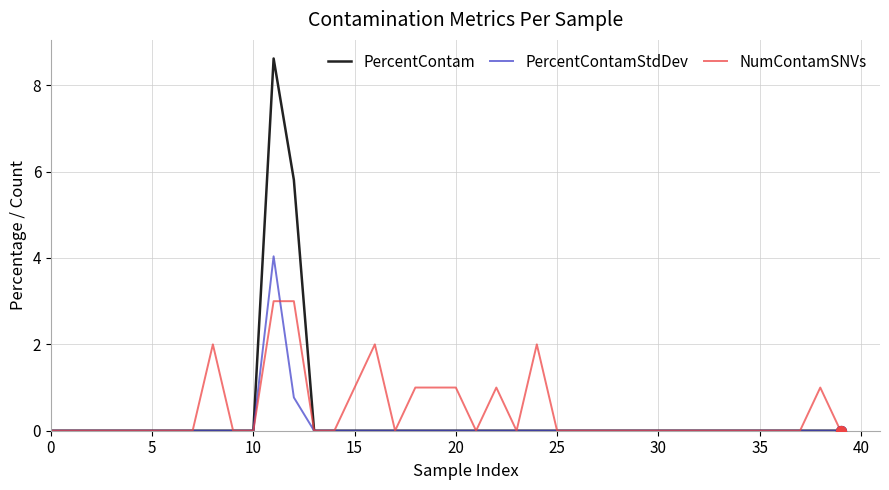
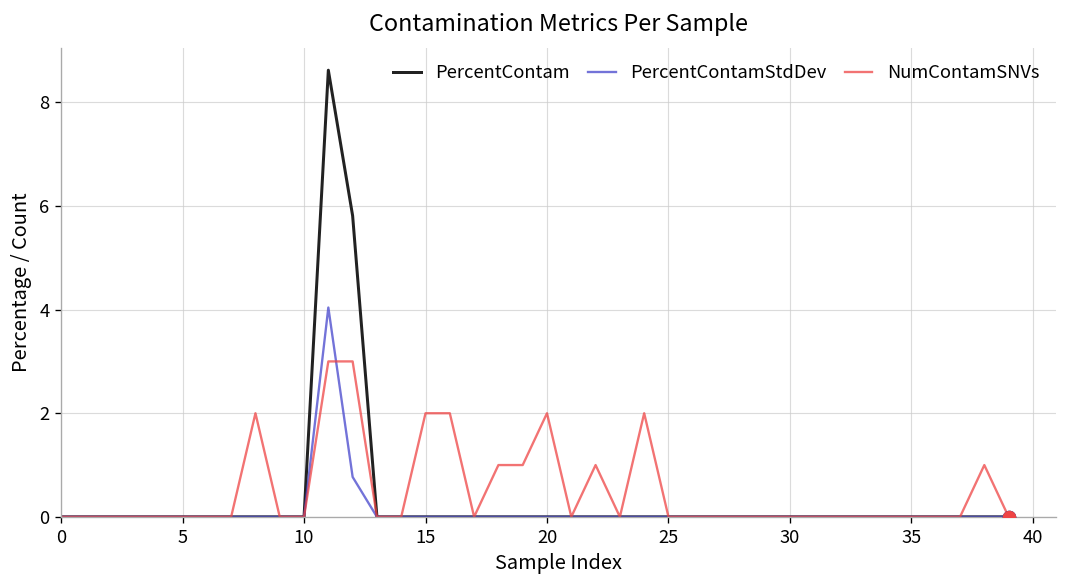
NumContamSNVs, 15: 1 -> 2
NumContamSNVs, 20: 1 -> 2
